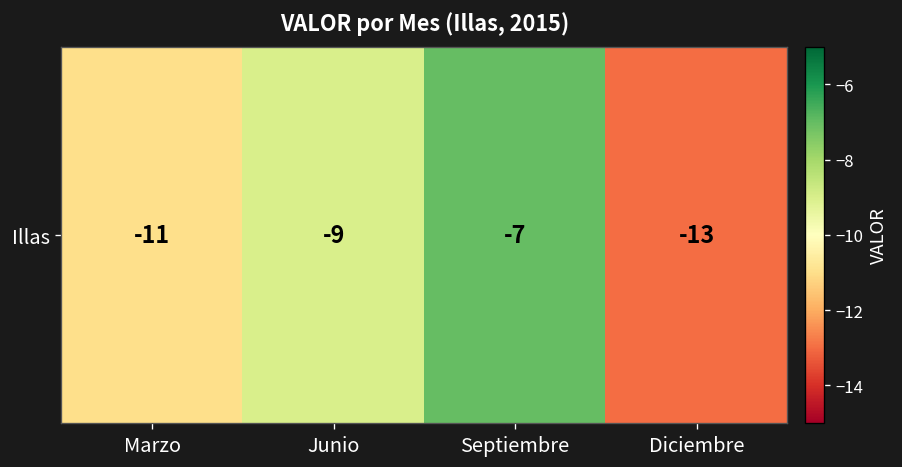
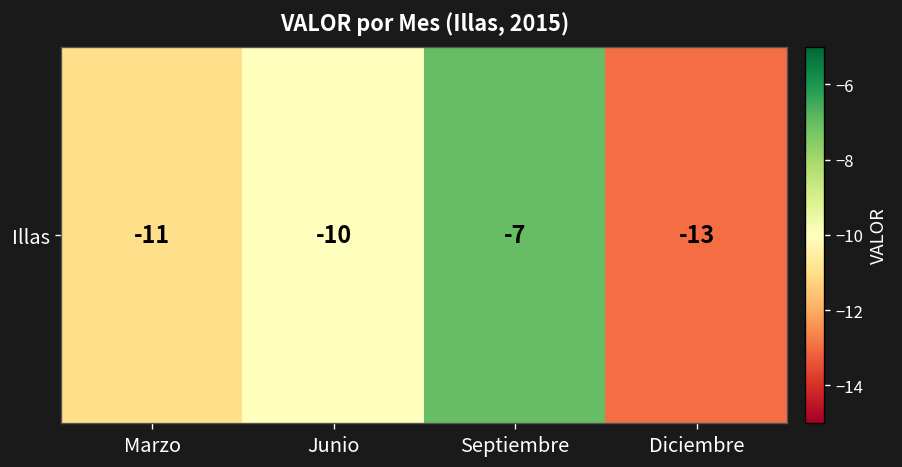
Illas, Junio: -9 -> -10
